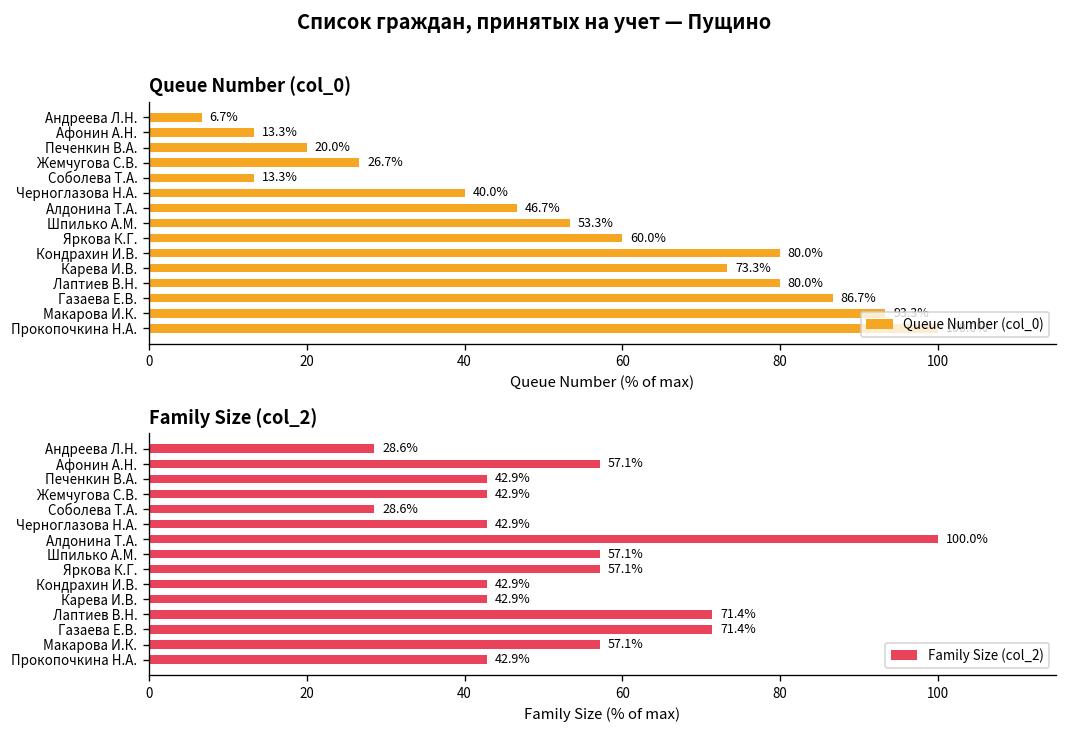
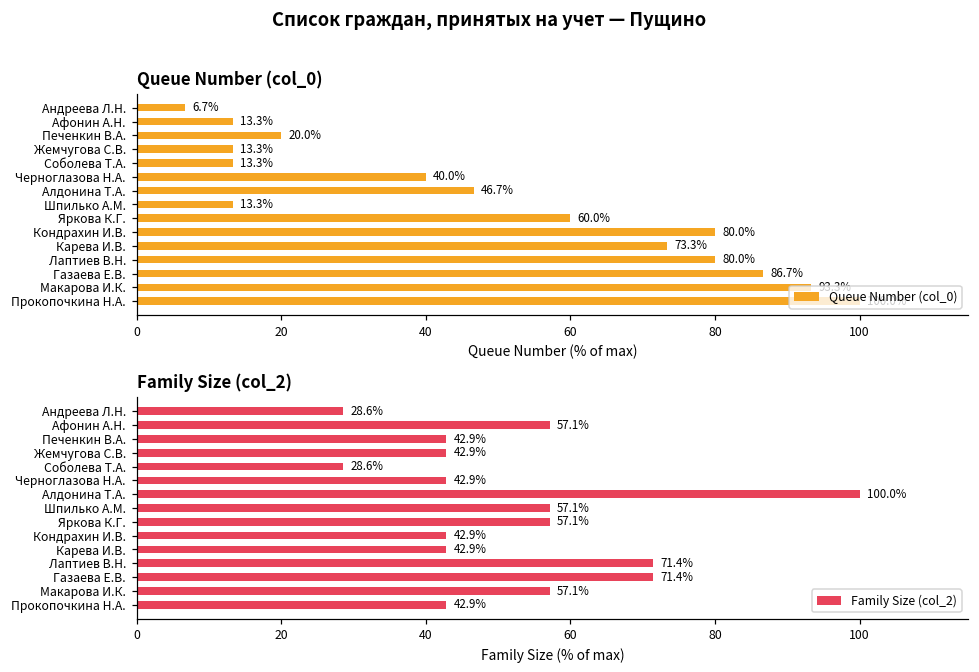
Queue Number (col_0), Жемчугова С.В.: 26.7% -> 13.3%
Queue Number (col_0), Шпилько А.М.: 53.3% -> 13.3%
